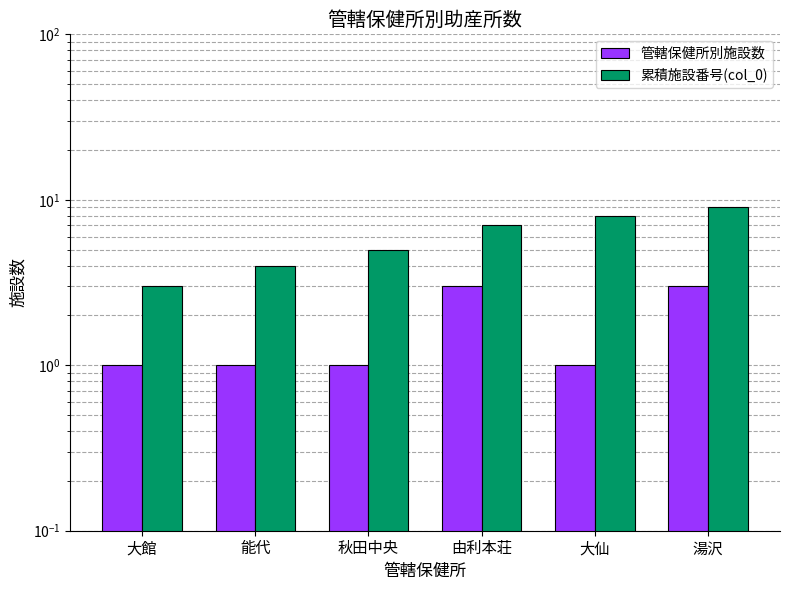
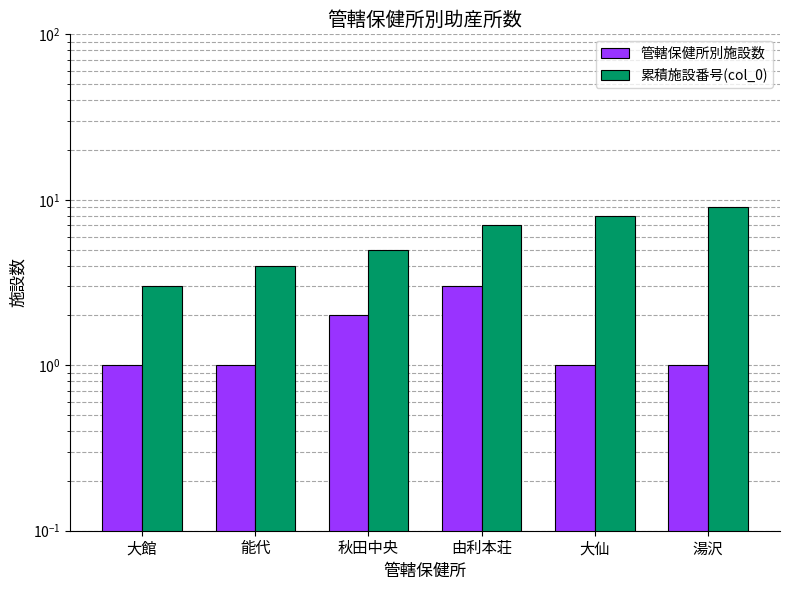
管轄保健所別施設数, 秋田中央: 1 -> 2
管轄保健所別施設数, 湯沢: 3 -> 1
